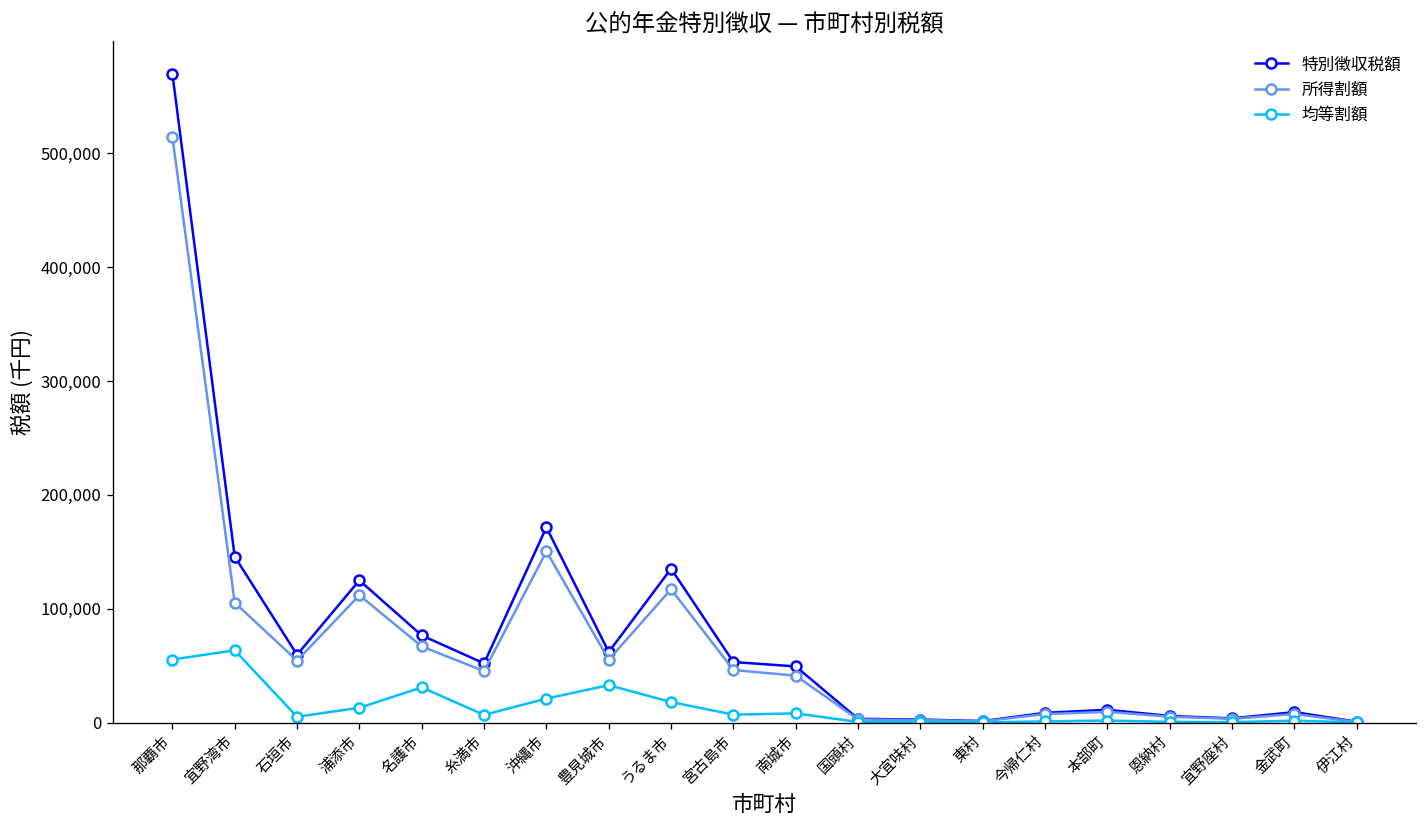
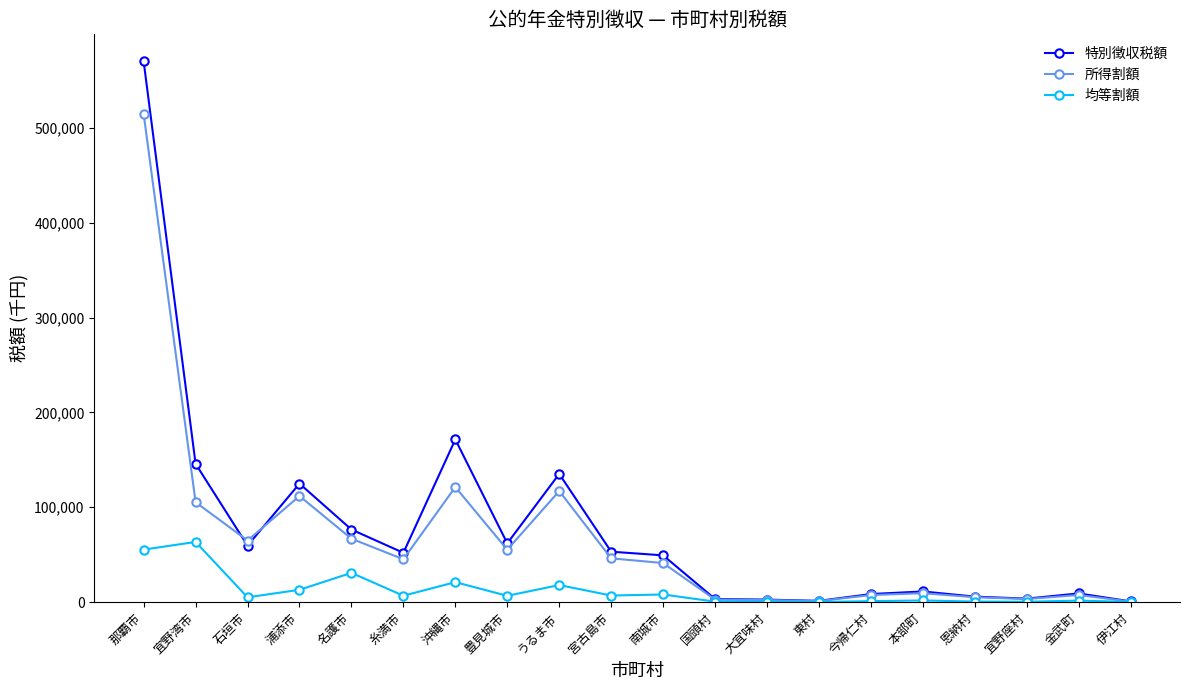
所得割額, 石垣市: 50,000 -> 60,000
所得割額, 沖縄市: 150,000 -> 120,000
均等割額, 豊見城市: 30,000 -> 10,000
